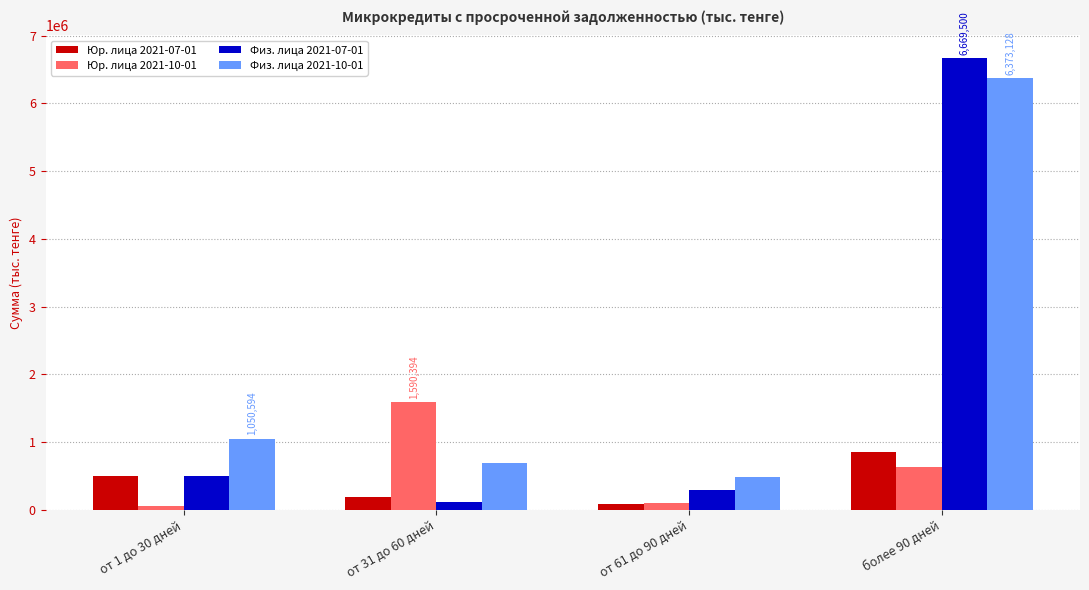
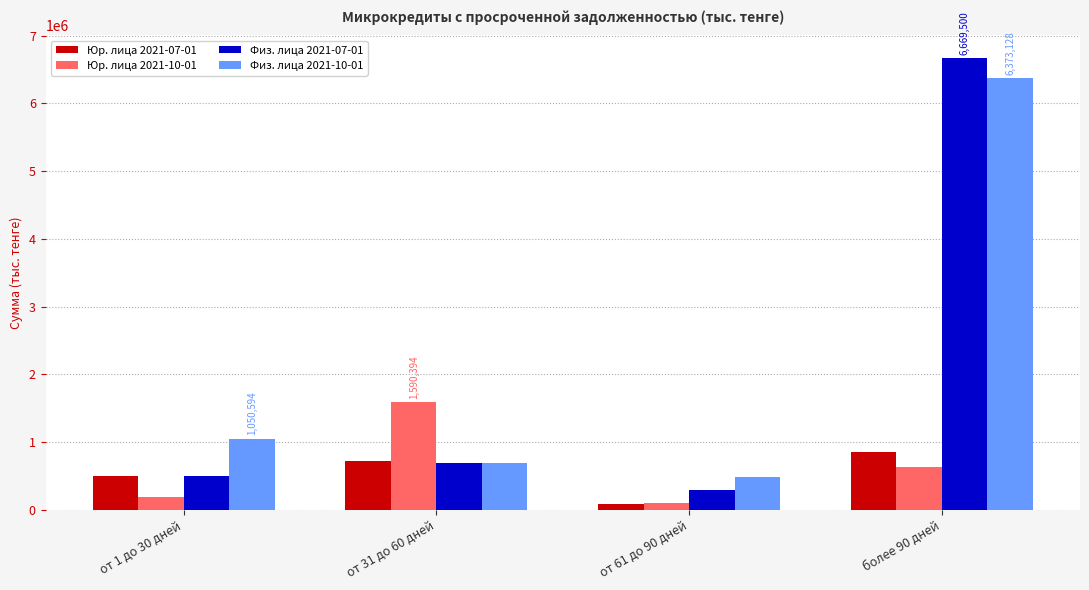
Юр. лица 2021-10-01, от 1 до 30 дней: 100000 -> 200000
Юр. лица 2021-07-01, от 31 до 60 дней: 200000 -> 700000
Физ. лица 2021-07-01, от 31 до 60 дней: 100000 -> 700000
